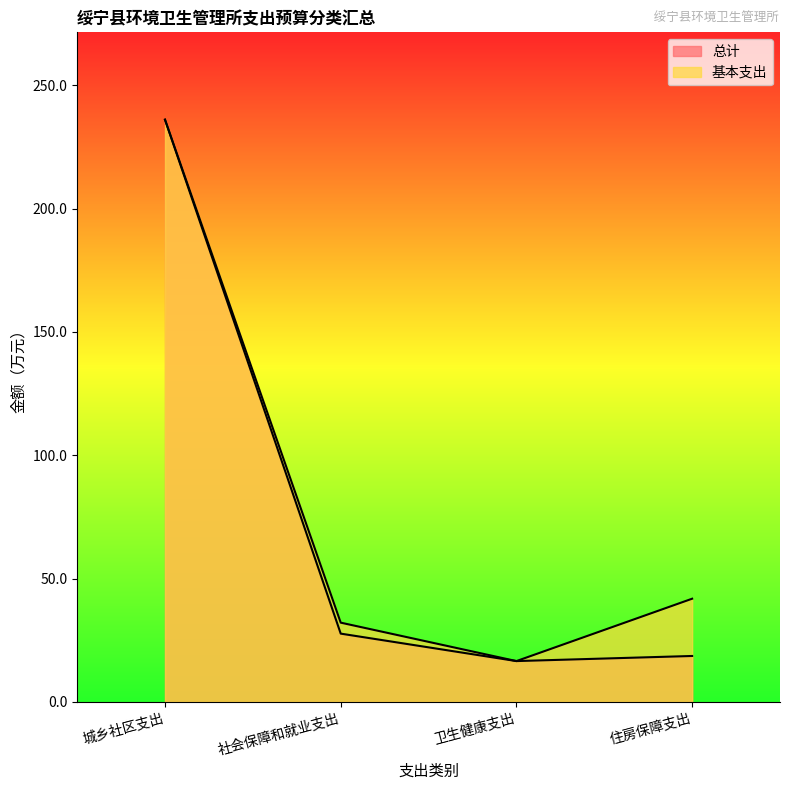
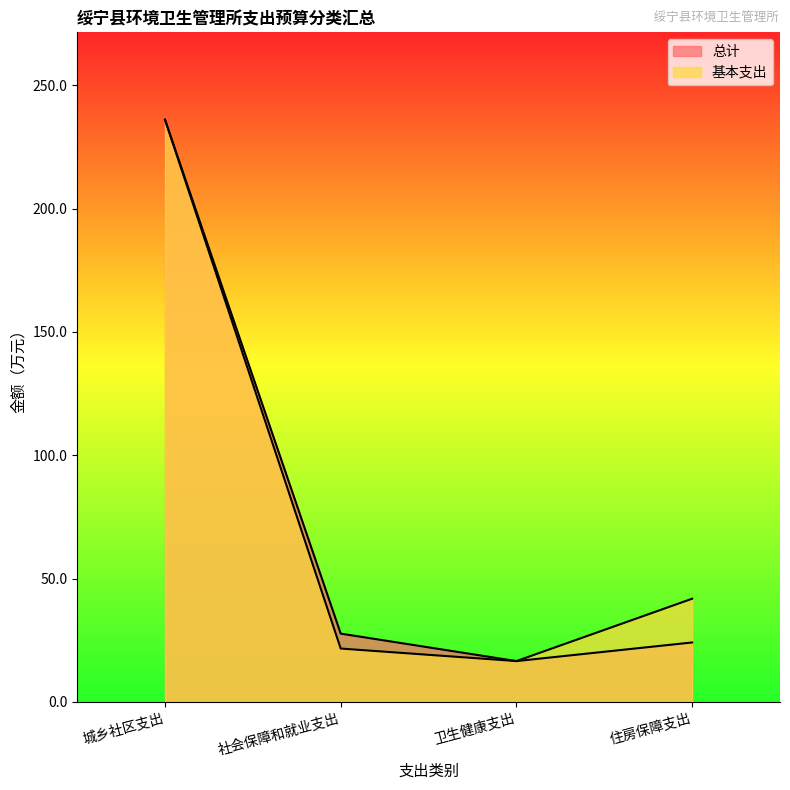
基本支出, 社会保障和就业支出: 32 -> 22
总计, 住房保障支出: 19 -> 24
